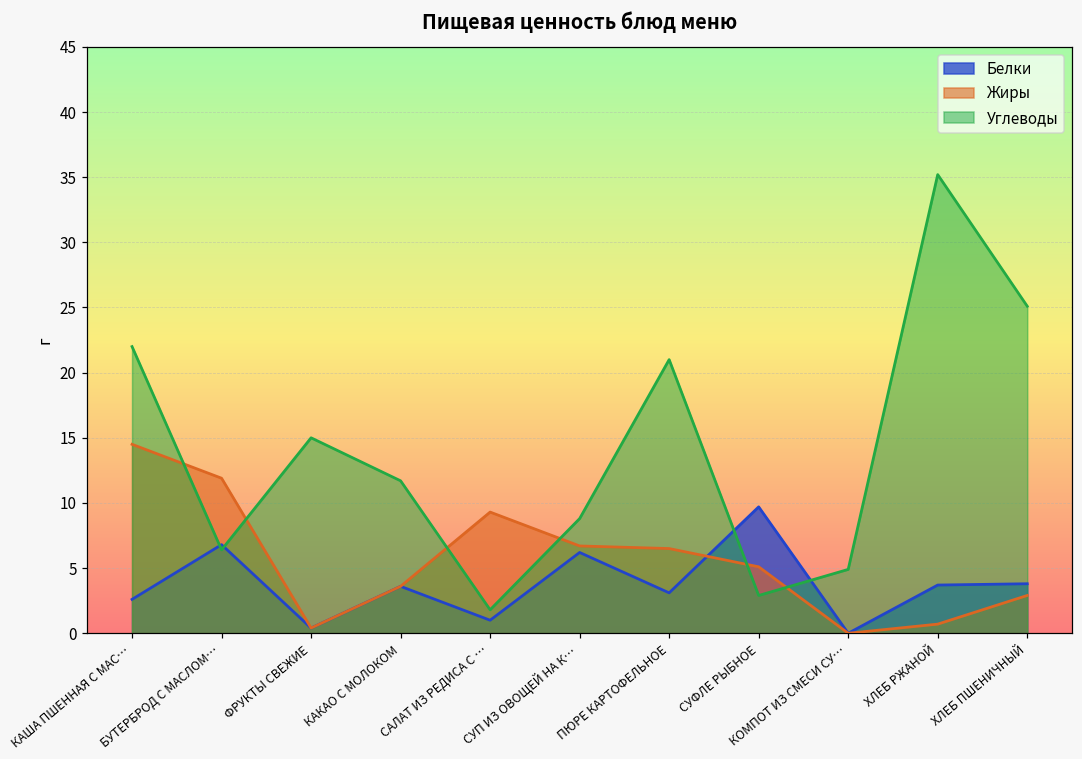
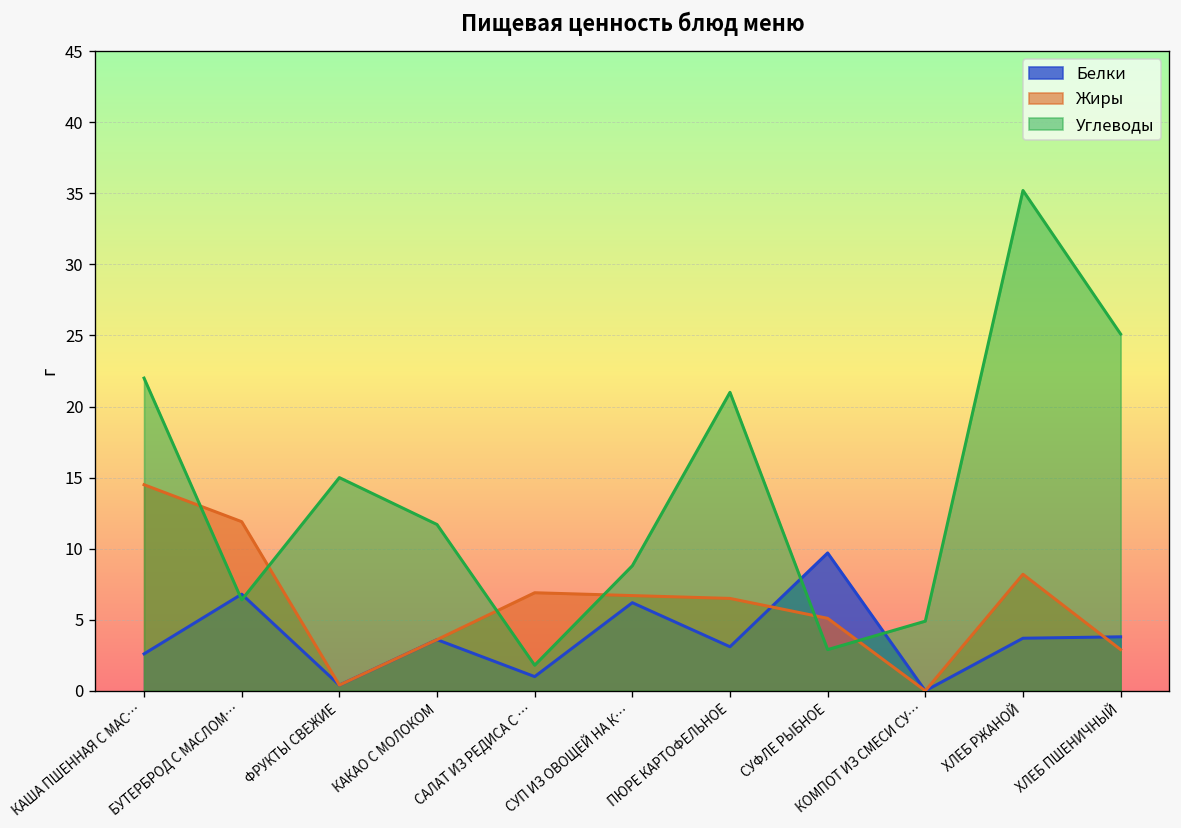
Жиры, САЛАТ ИЗ РЕДИСА С …: 9.3 -> 6.9
Жиры, ХЛЕБ РЖАНОЙ: 0.7 -> 8.2
